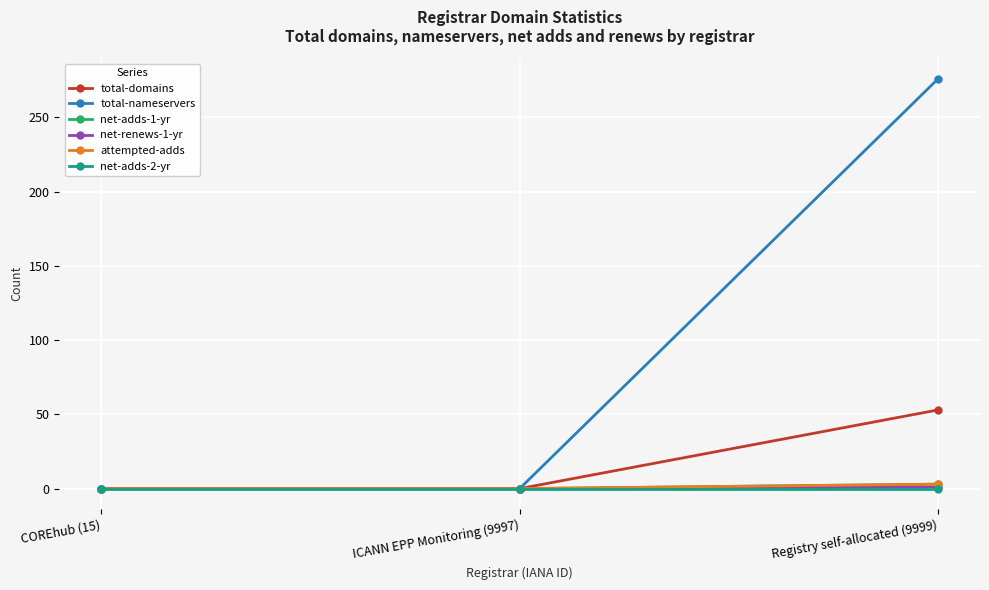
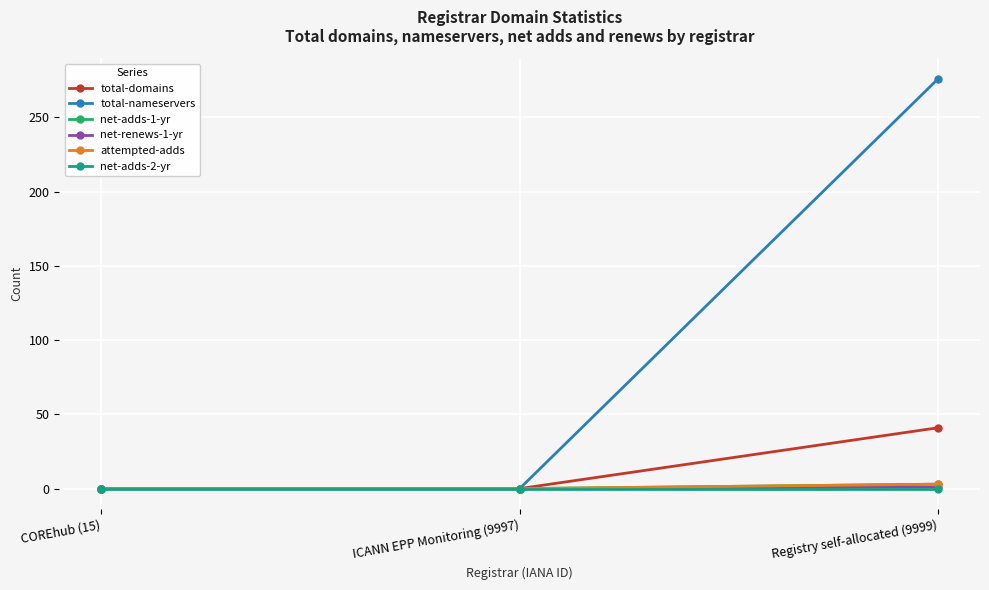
total-domains, Registry self-allocated (9999): 53 -> 41
